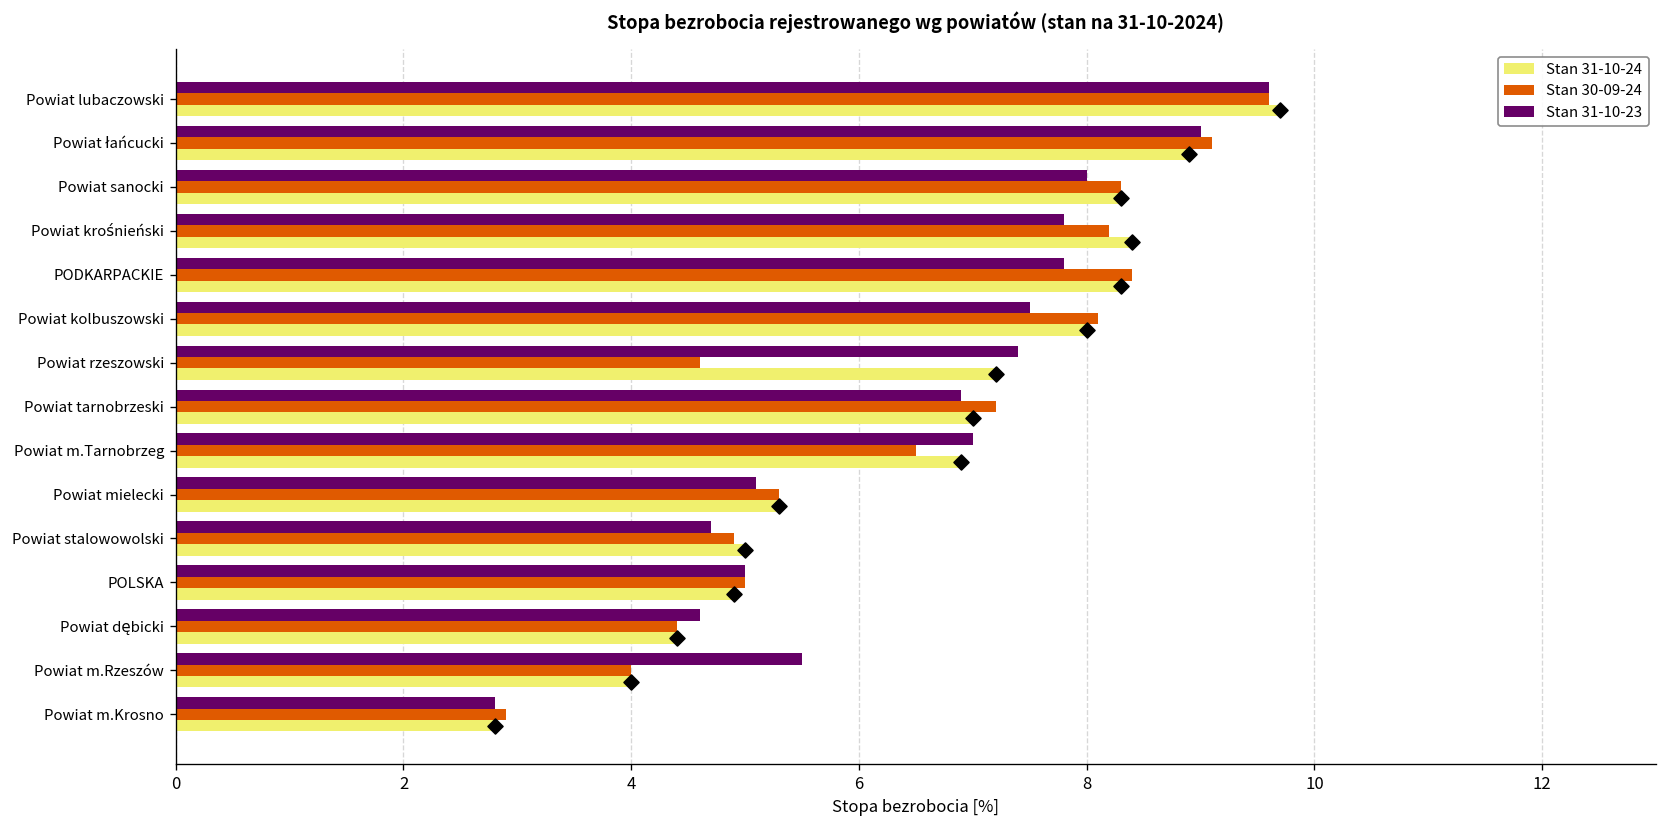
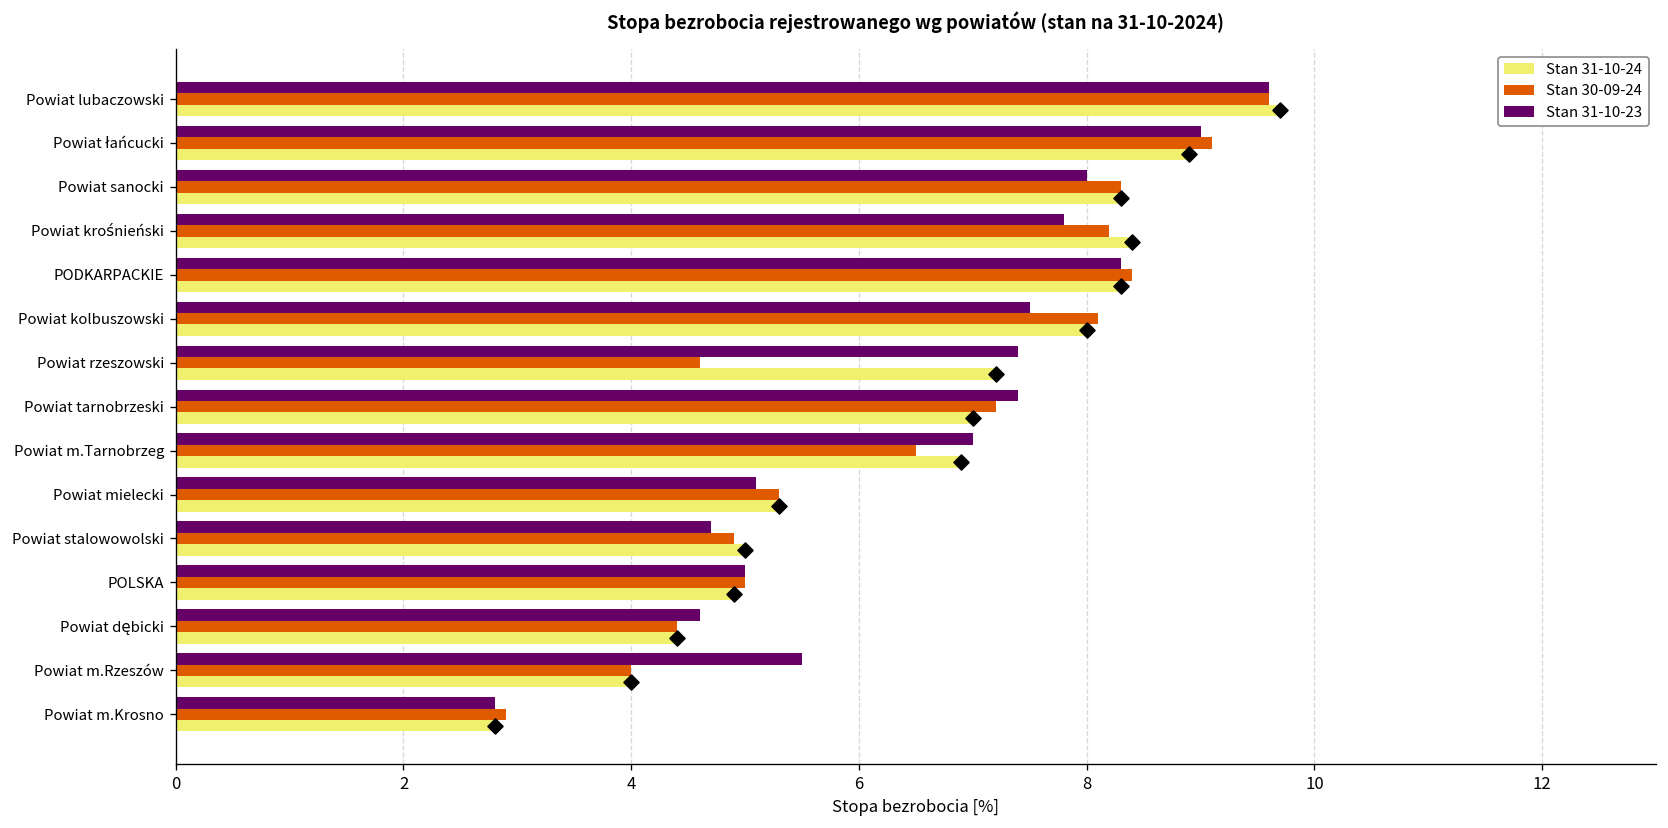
Stan 31-10-23, PODKARPACKIE: 7.8 -> 8.3
Stan 31-10-23, Powiat tarnobrzeski: 6.9 -> 7.4
